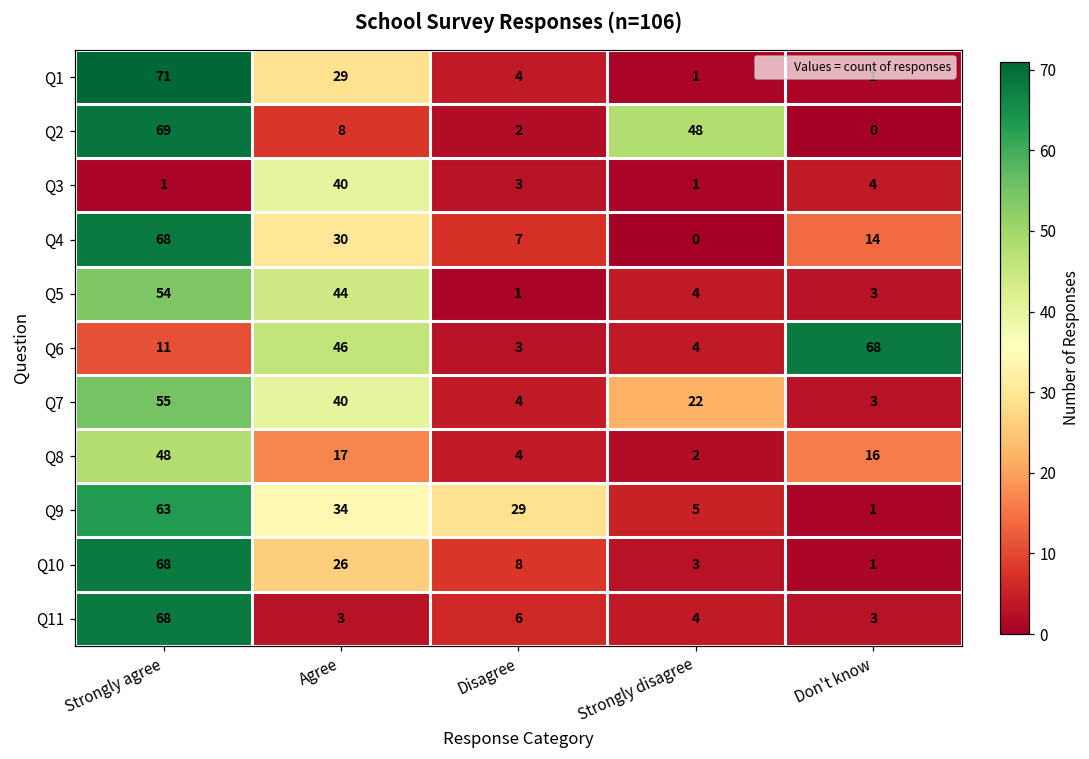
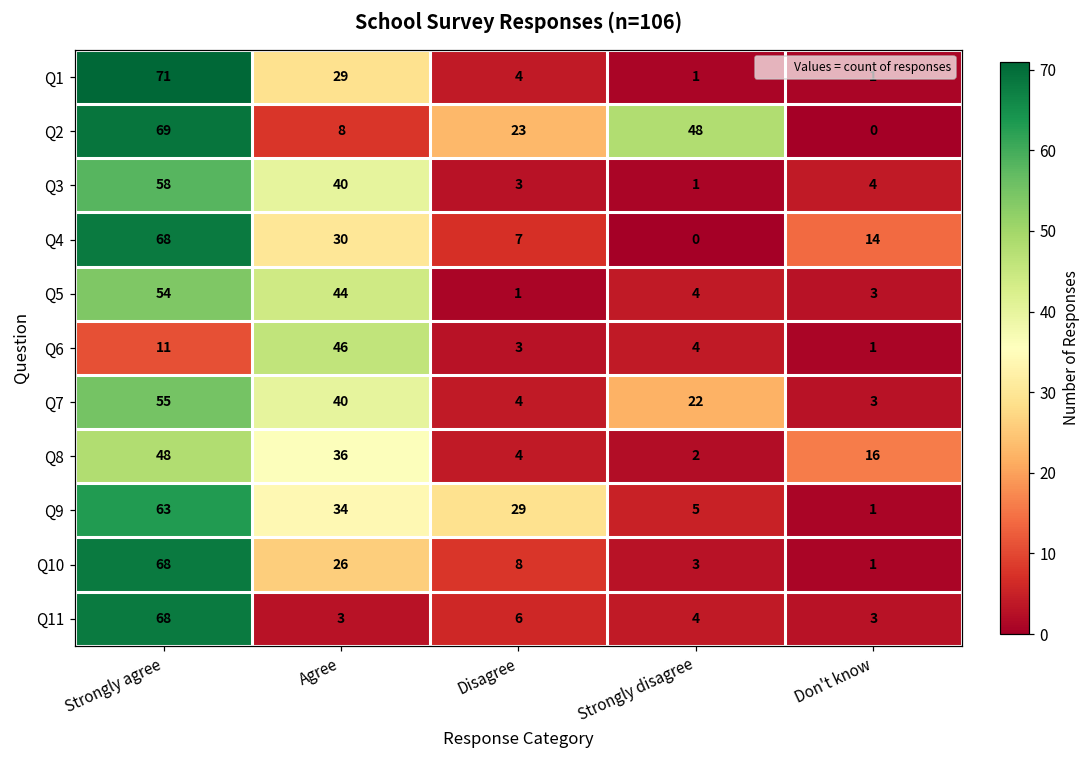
Q2, Disagree: 2 -> 23
Q3, Strongly agree: 1 -> 58
Q6, Don't know: 68 -> 1
Q8, Agree: 17 -> 36
